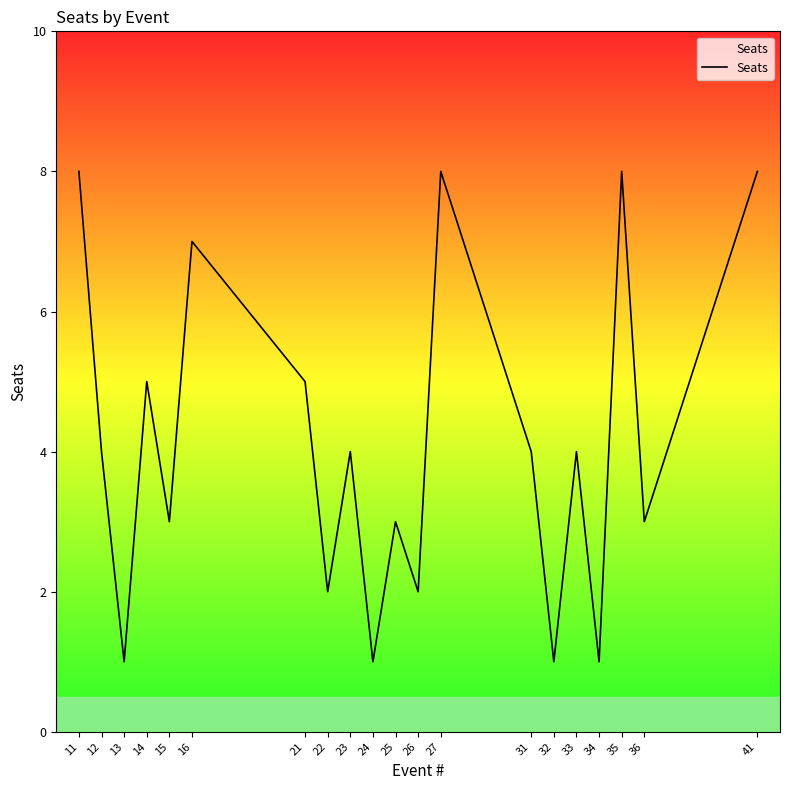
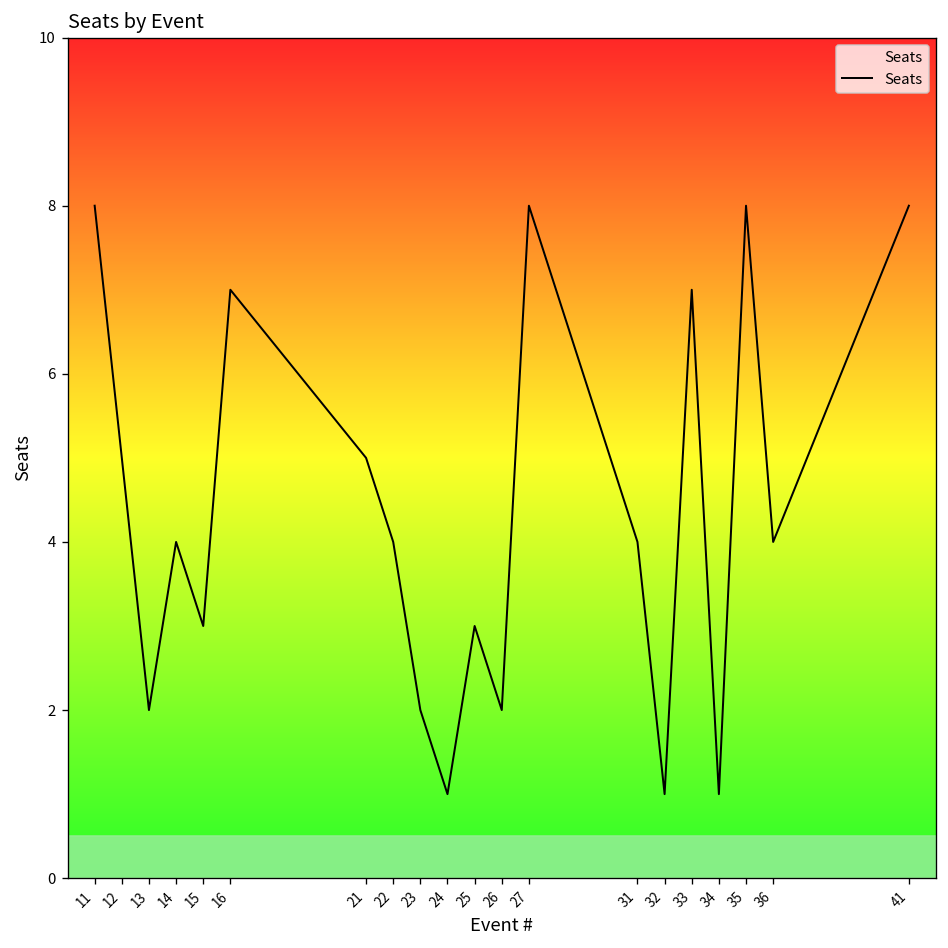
12: 4 -> 5
13: 1 -> 2
14: 5 -> 4
22: 2 -> 4
23: 4 -> 2
33: 4 -> 7
36: 3 -> 4
